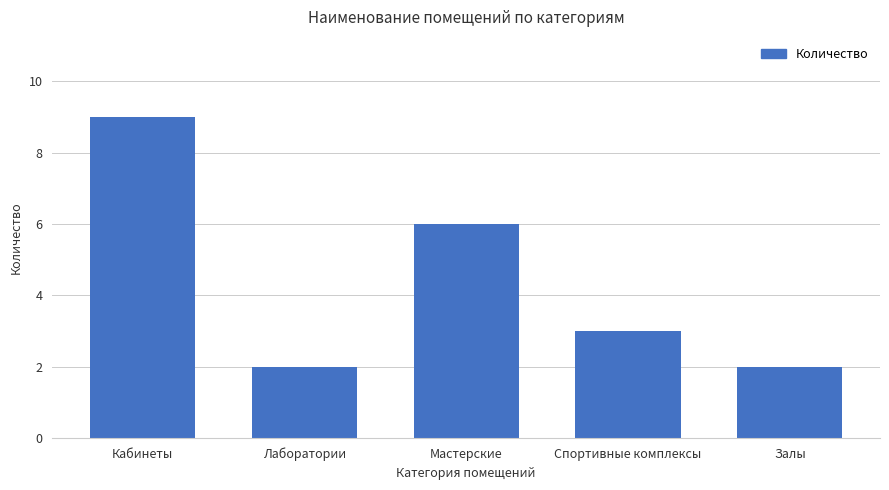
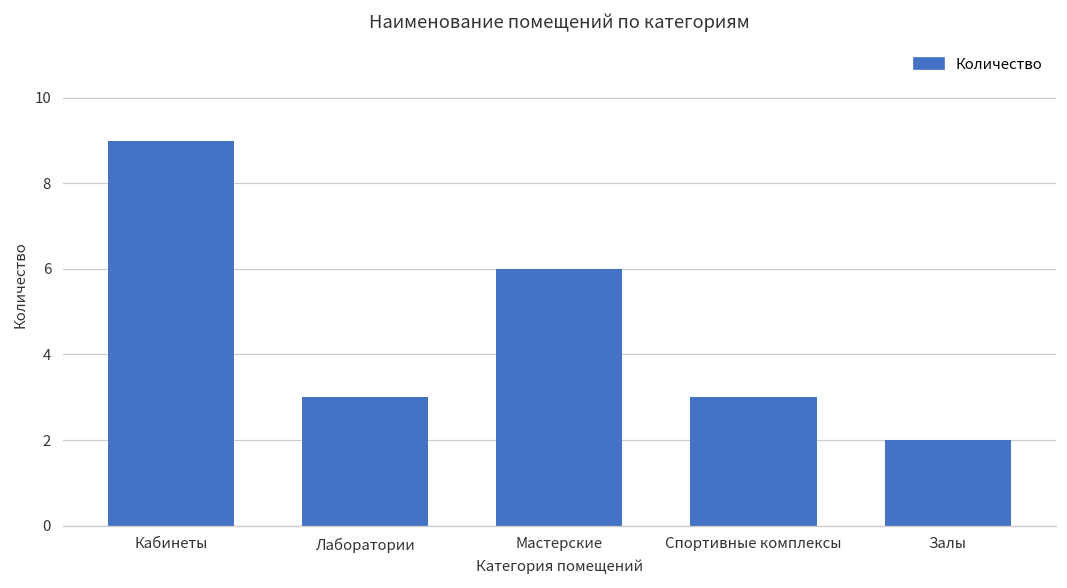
Лаборатории: 2 -> 3
